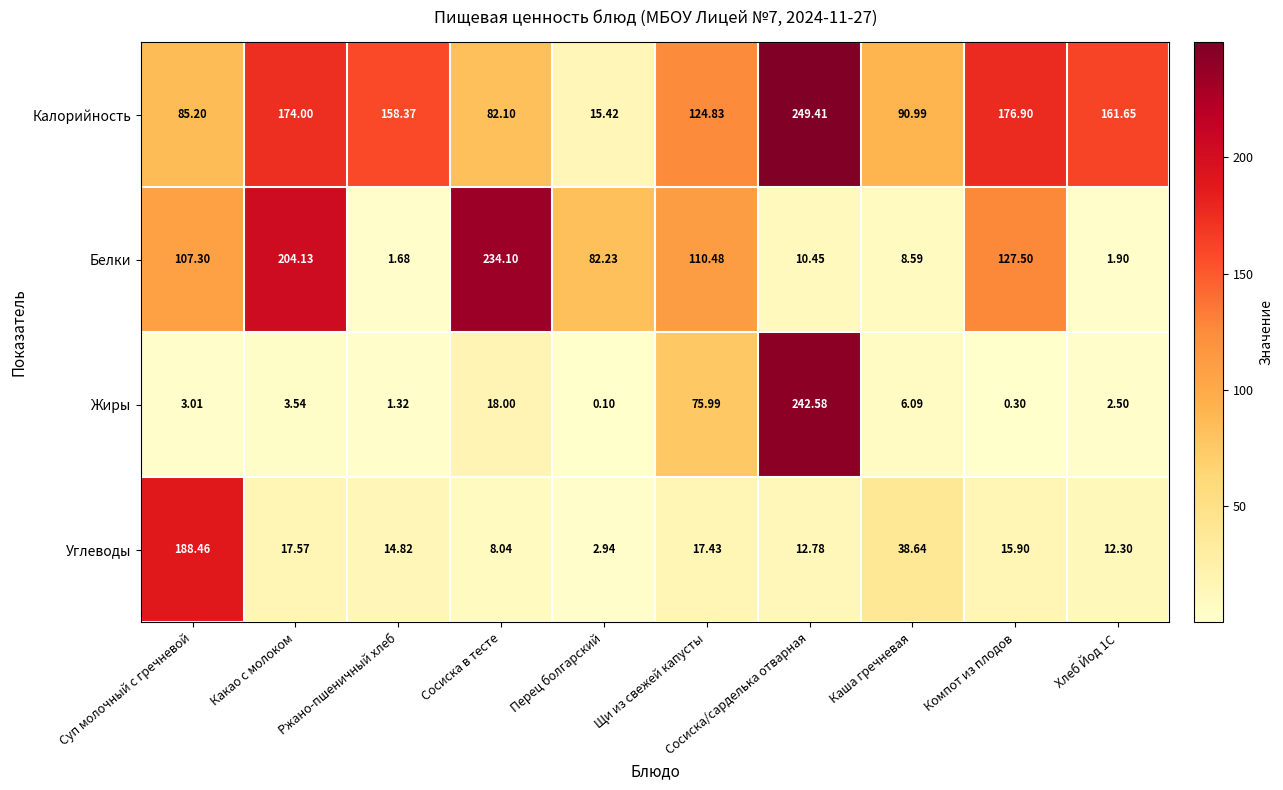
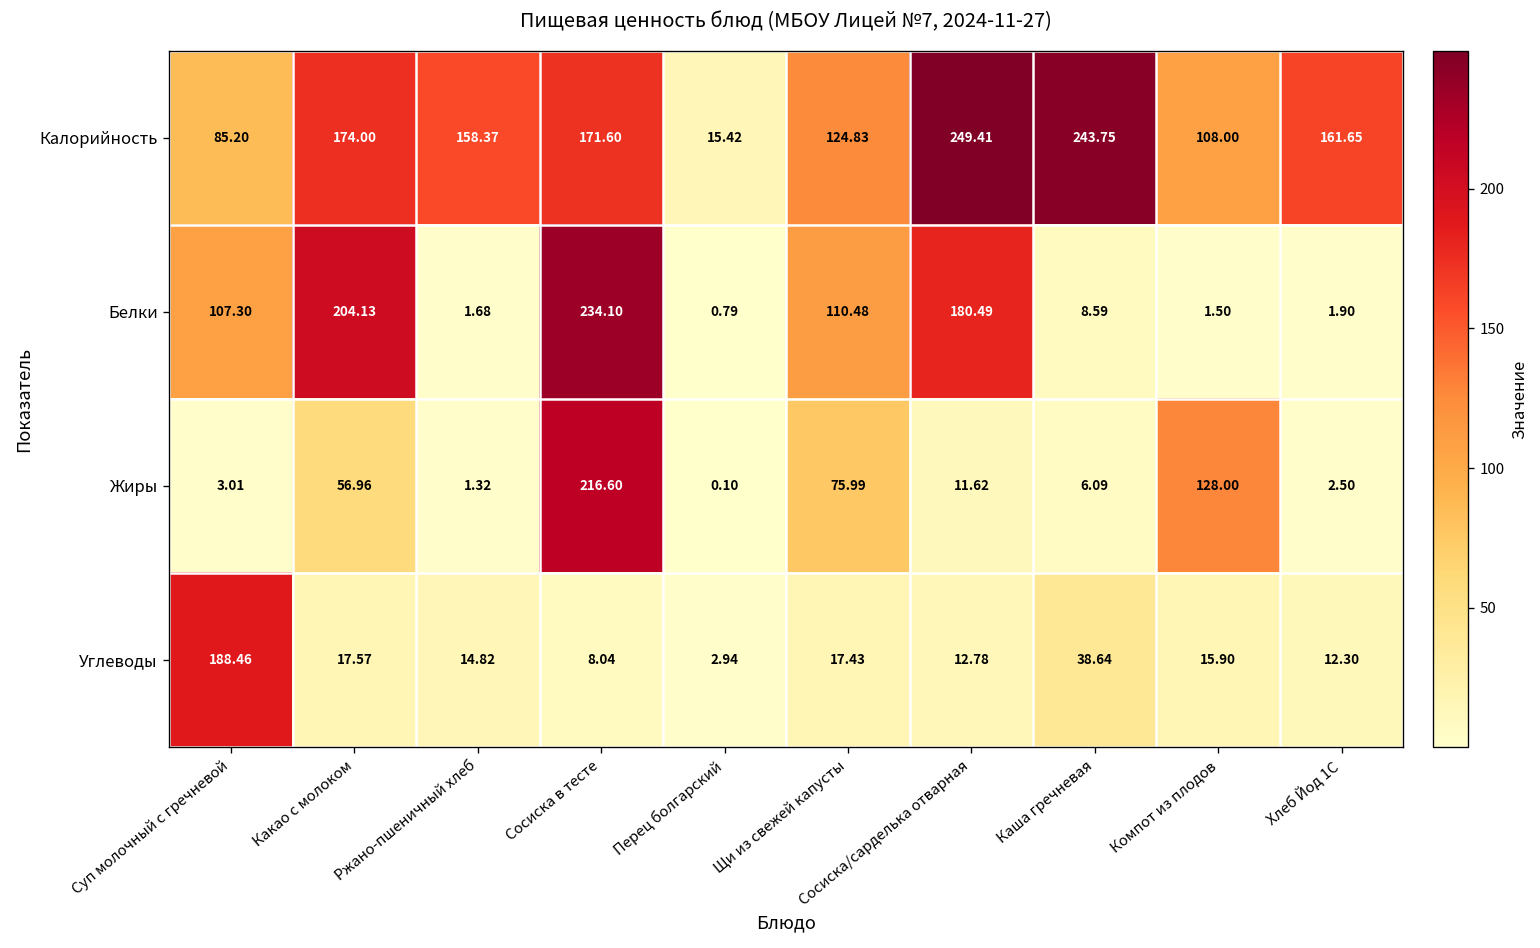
Калорийность, Сосиска в тесте: 82.10 -> 171.60
Калорийность, Каша гречневая: 90.99 -> 243.75
Калорийность, Компот из плодов: 176.90 -> 108.00
Белки, Перец болгарский: 82.23 -> 0.79
Белки, Сосиска/сарделька отварная: 10.45 -> 180.49
Белки, Компот из плодов: 127.50 -> 1.50
Жиры, Какао с молоком: 3.54 -> 56.96
Жиры, Сосиска в тесте: 18.00 -> 216.60
Жиры, Сосиска/сарделька отварная: 242.58 -> 11.62
Жиры, Компот из плодов: 0.30 -> 128.00
